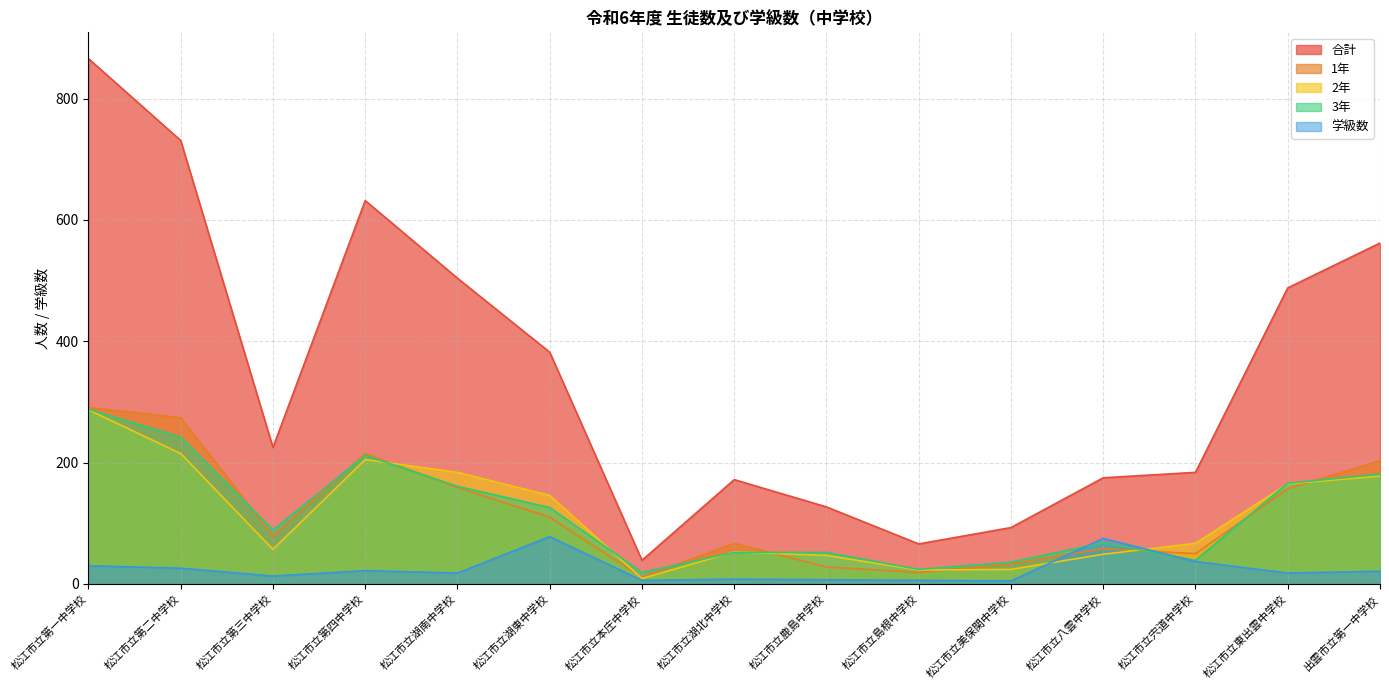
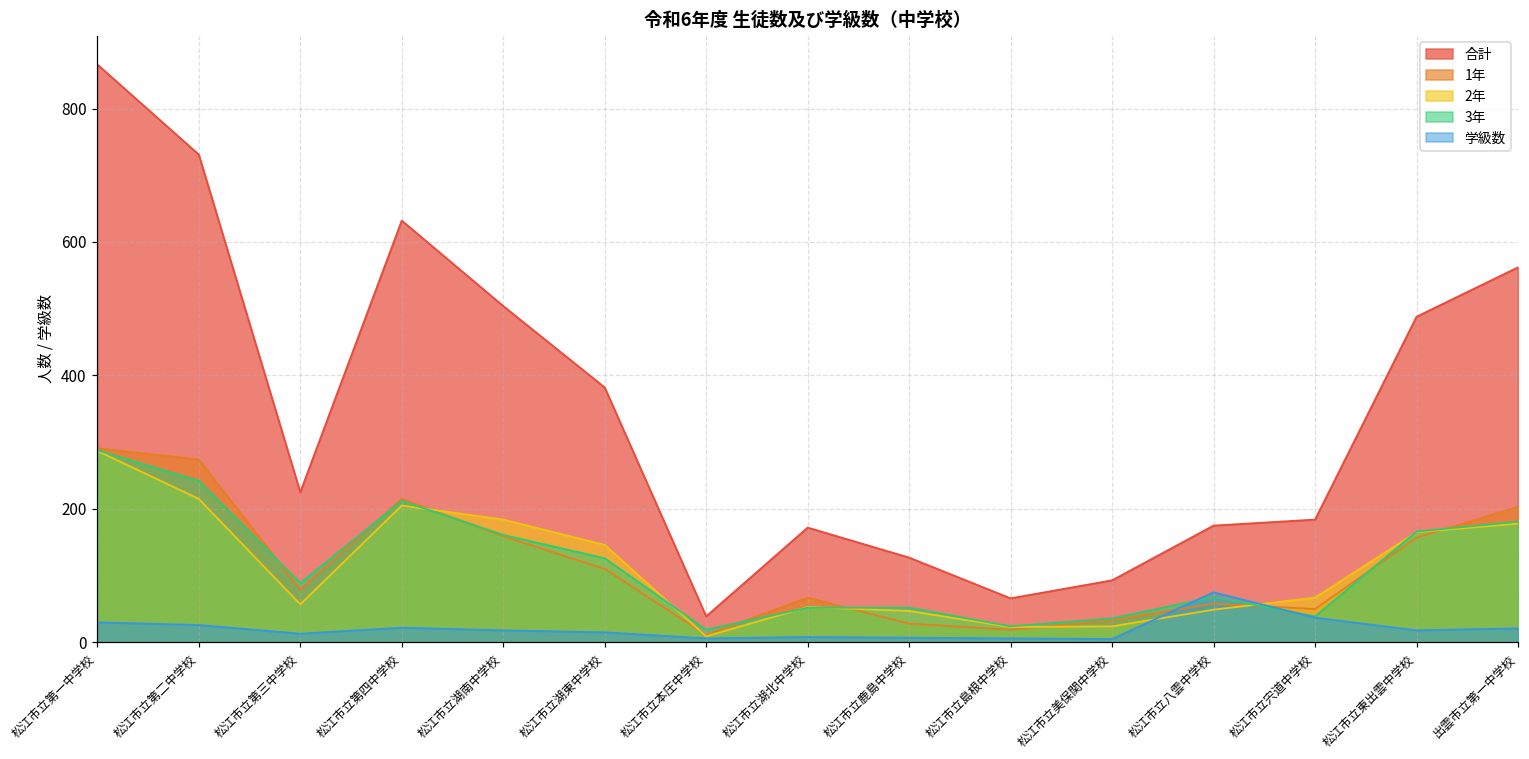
学級数, 松江市立湖東中学校: 80 -> 20
